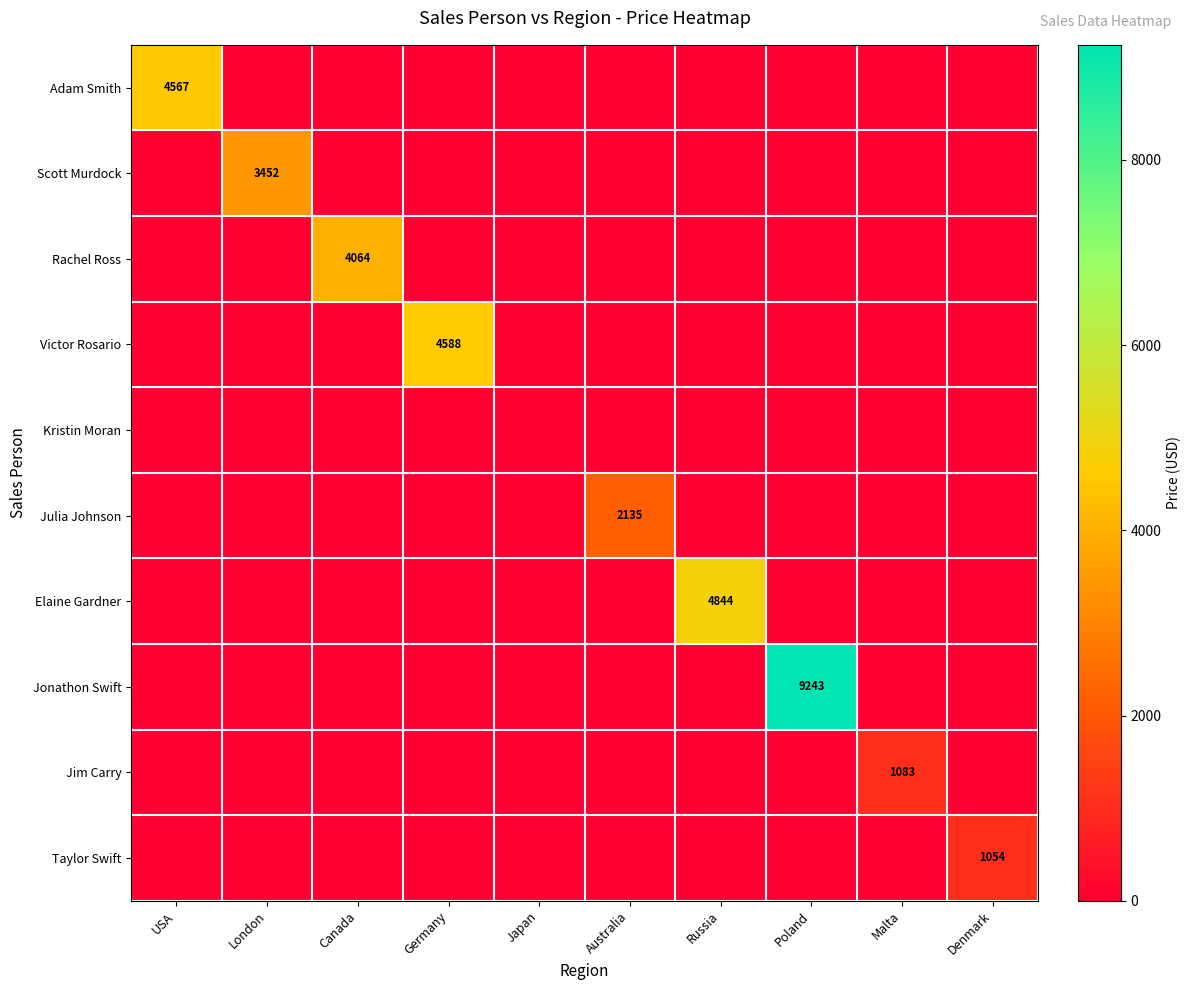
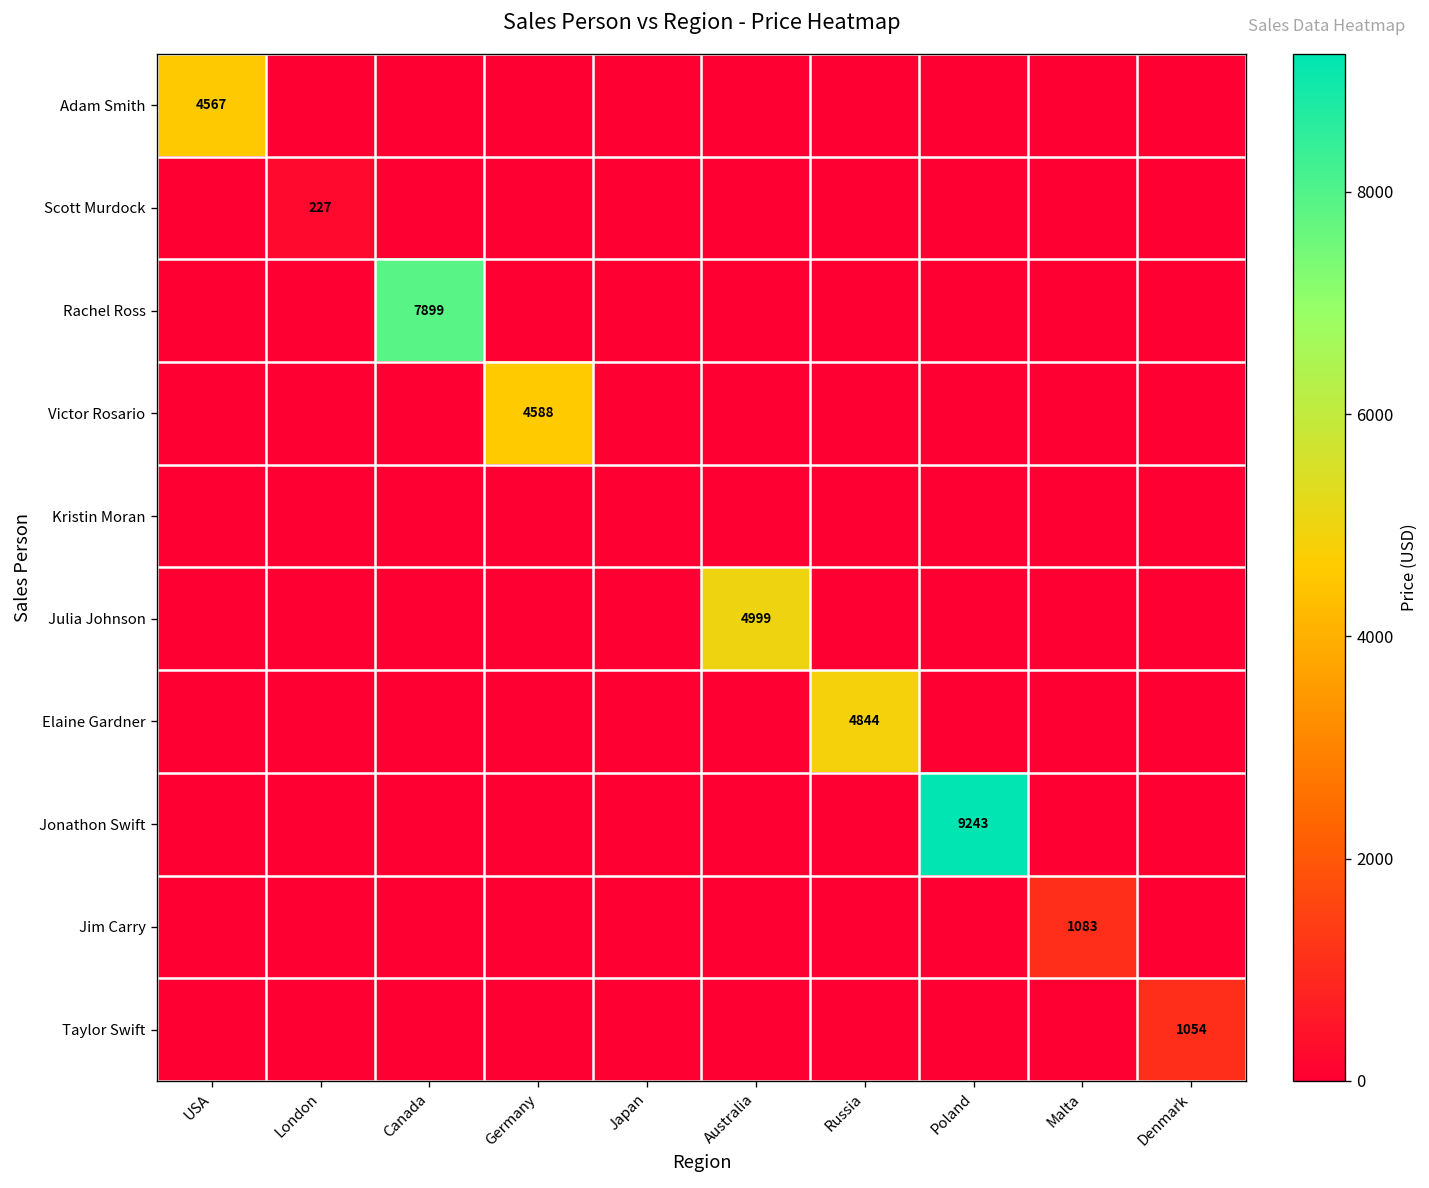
Scott Murdock, London: 3452 -> 227
Rachel Ross, Canada: 4064 -> 7899
Julia Johnson, Australia: 2135 -> 4999
